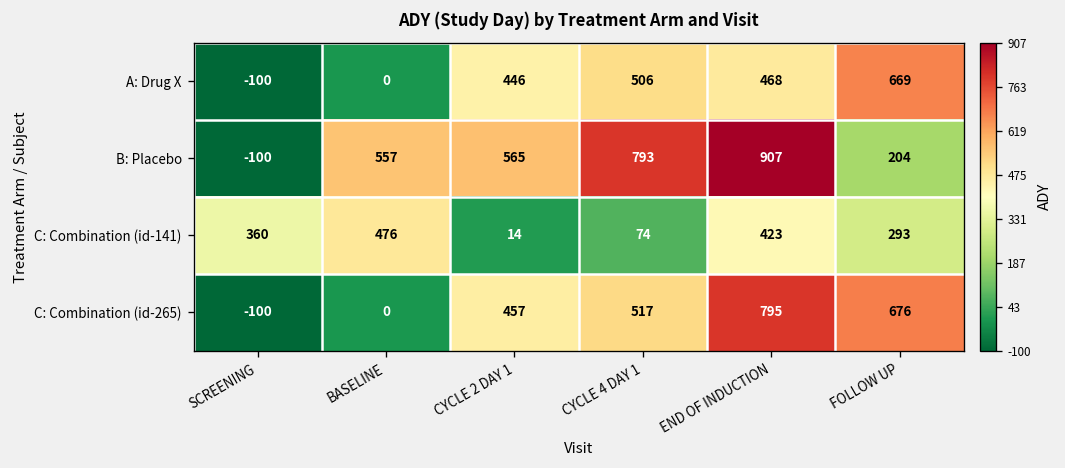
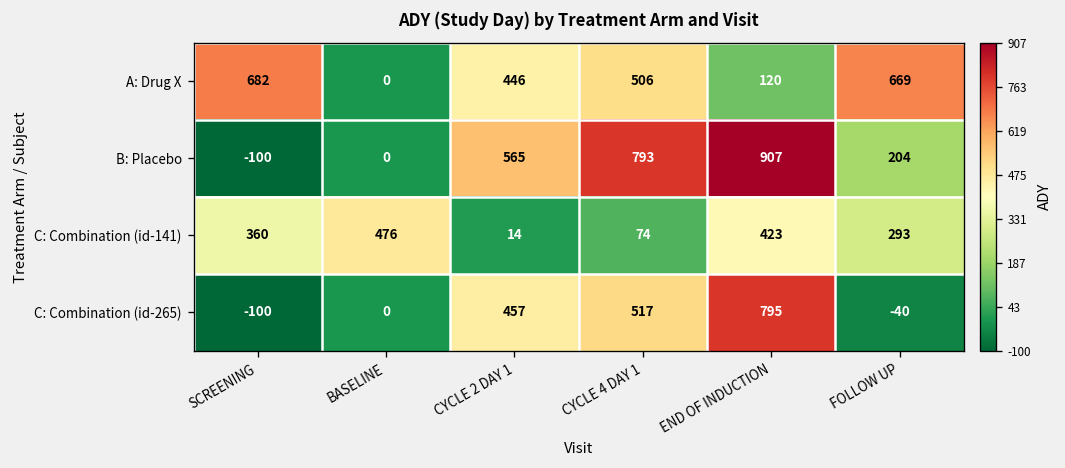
A: Drug X, SCREENING: -100 -> 682
A: Drug X, END OF INDUCTION: 468 -> 120
B: Placebo, BASELINE: 557 -> 0
C: Combination (id-265), FOLLOW UP: 676 -> -40
